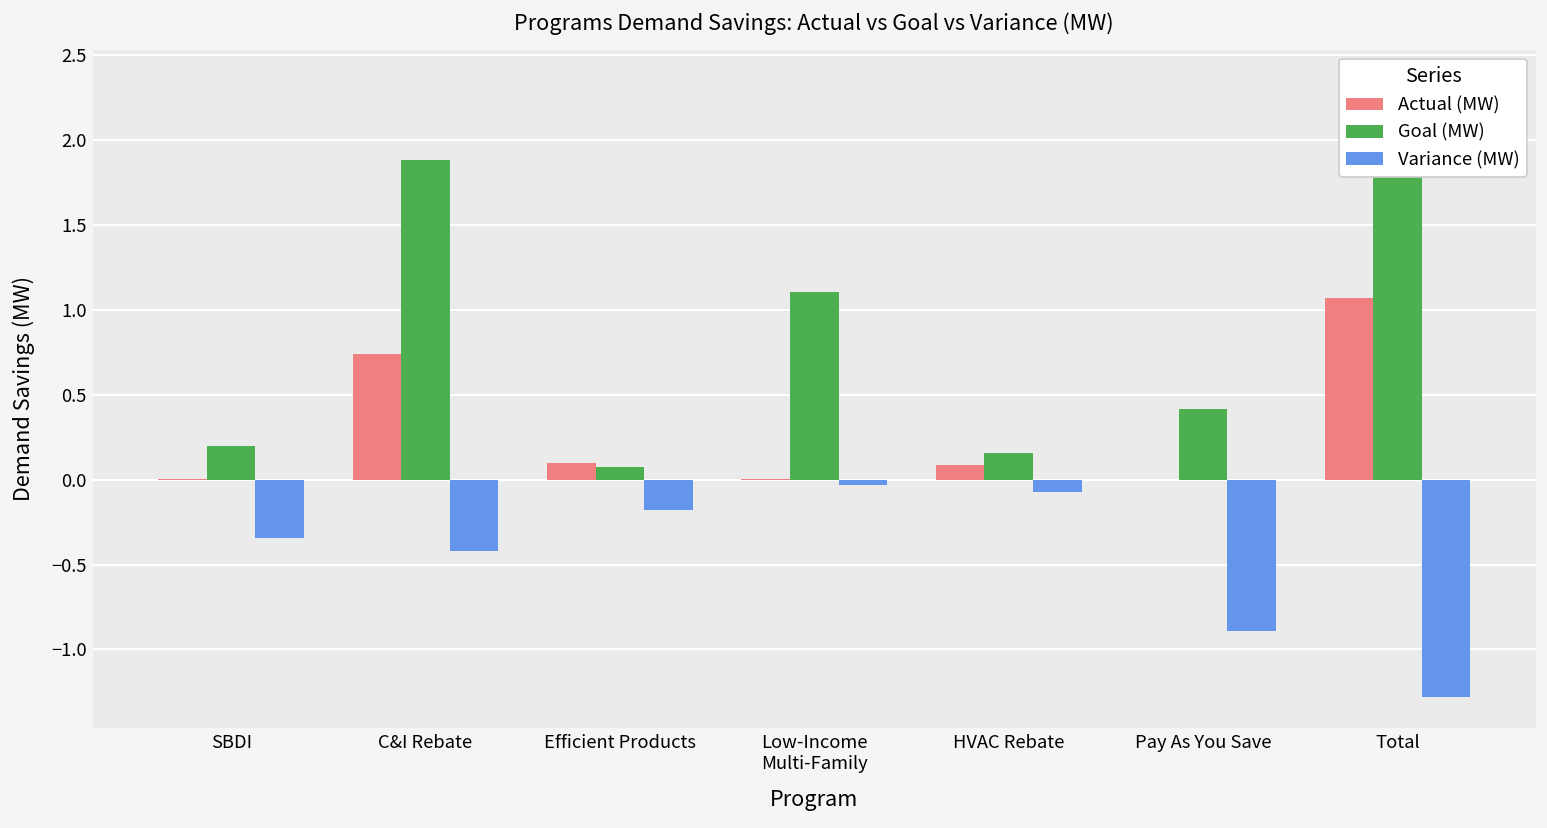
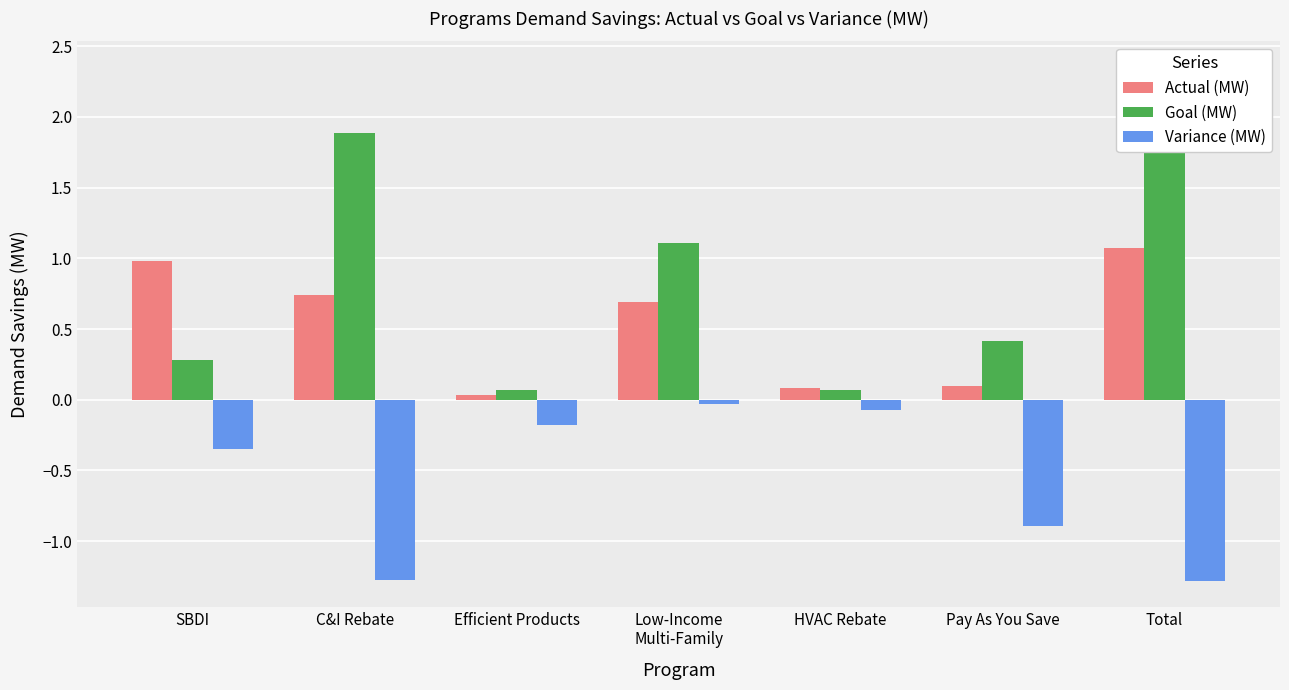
Actual (MW), SBDI: 0.01 -> 0.98
Goal (MW), SBDI: 0.20 -> 0.28
Variance (MW), C&I Rebate: -0.42 -> -1.27
Actual (MW), Efficient Products: 0.10 -> 0.03
Actual (MW), Low-Income Multi-Family: 0.00 -> 0.69
Goal (MW), HVAC Rebate: 0.16 -> 0.07
Actual (MW), Pay As You Save: 0.0 -> 0.1
